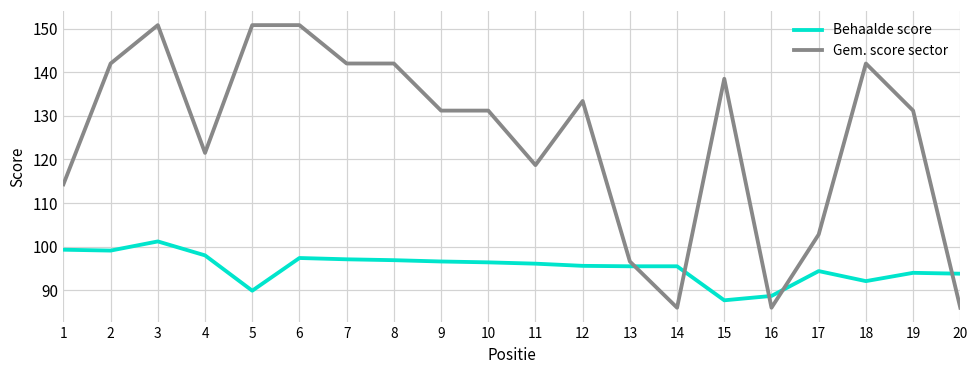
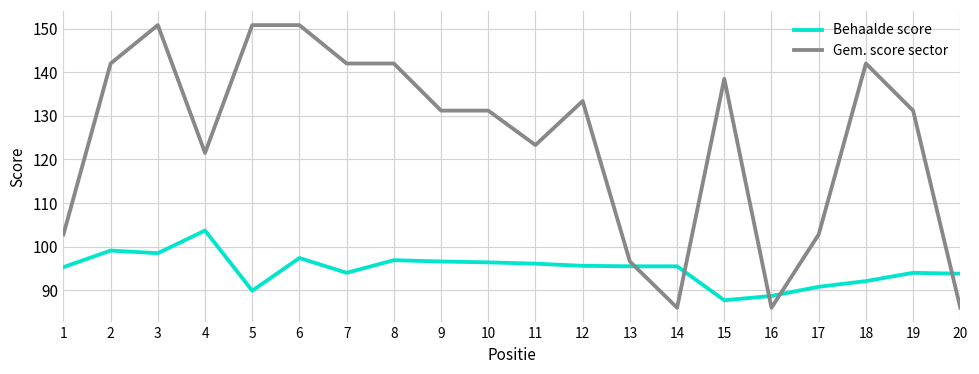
Behaalde score, 1: 99 -> 95
Gem. score sector, 1: 114 -> 103
Behaalde score, 3: 101 -> 99
Behaalde score, 4: 98 -> 104
Behaalde score, 7: 97 -> 94
Gem. score sector, 11: 119 -> 123
Behaalde score, 17: 94 -> 91
